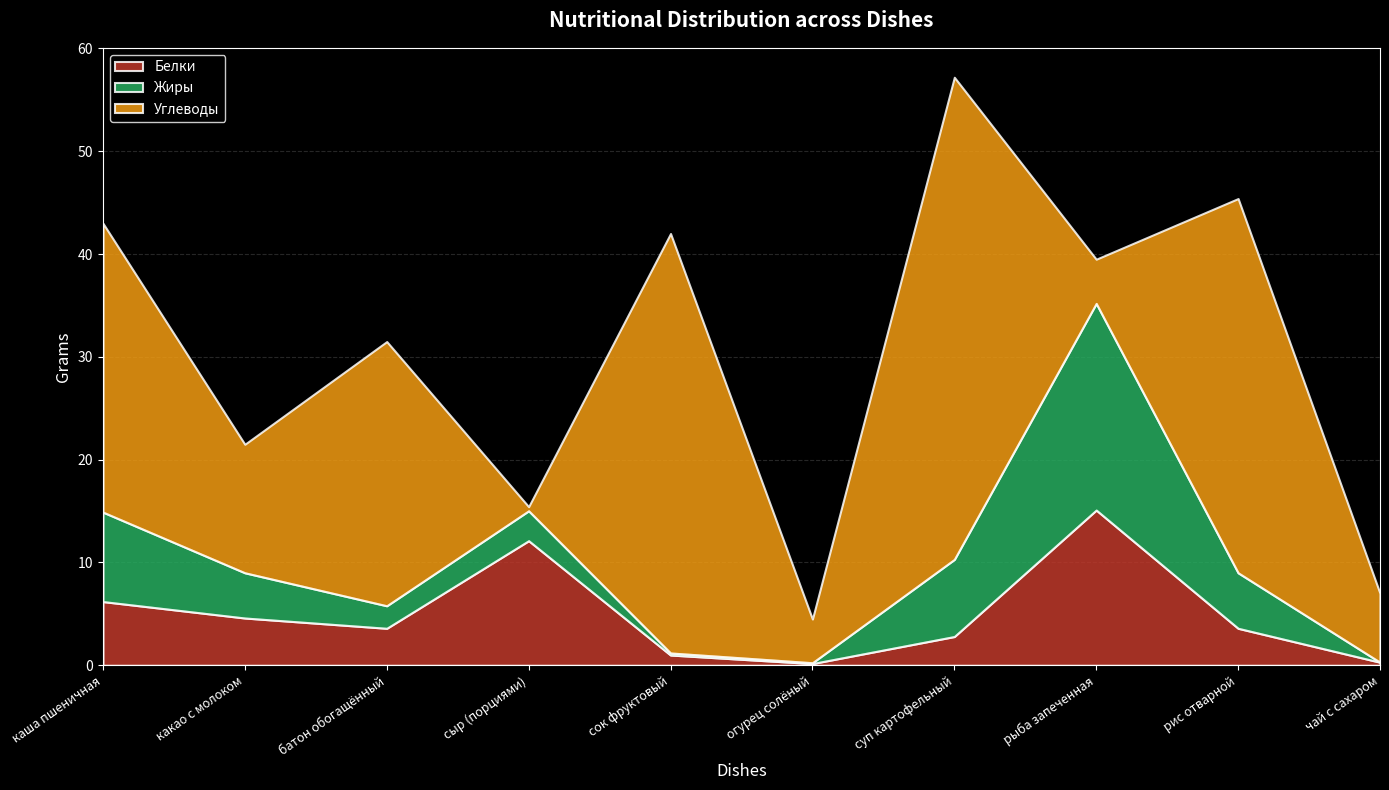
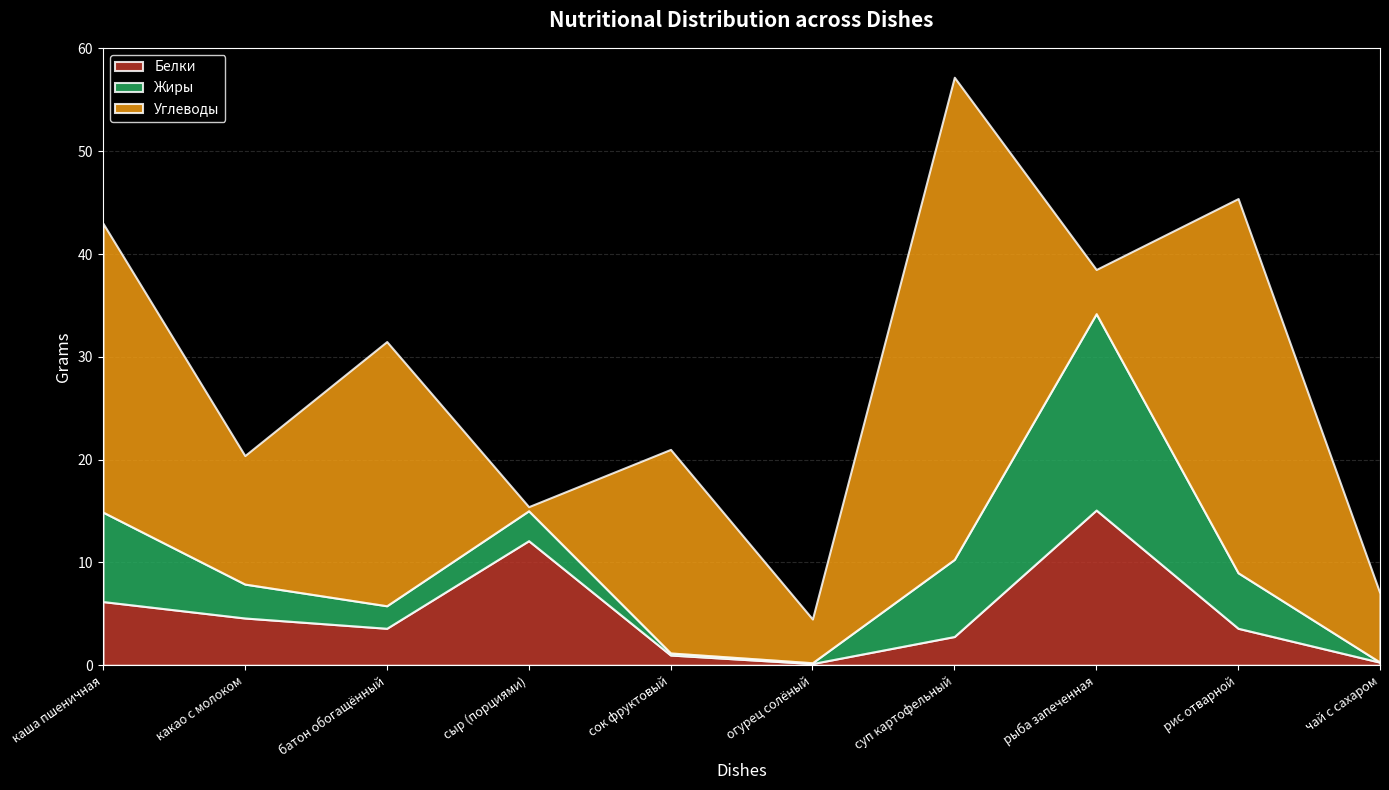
Жиры, какао с молоком: 4.4 -> 3.3
Углеводы, сок фруктовый: 40.8 -> 19.8
Жиры, рыба запеченная: 20.1 -> 19.1
